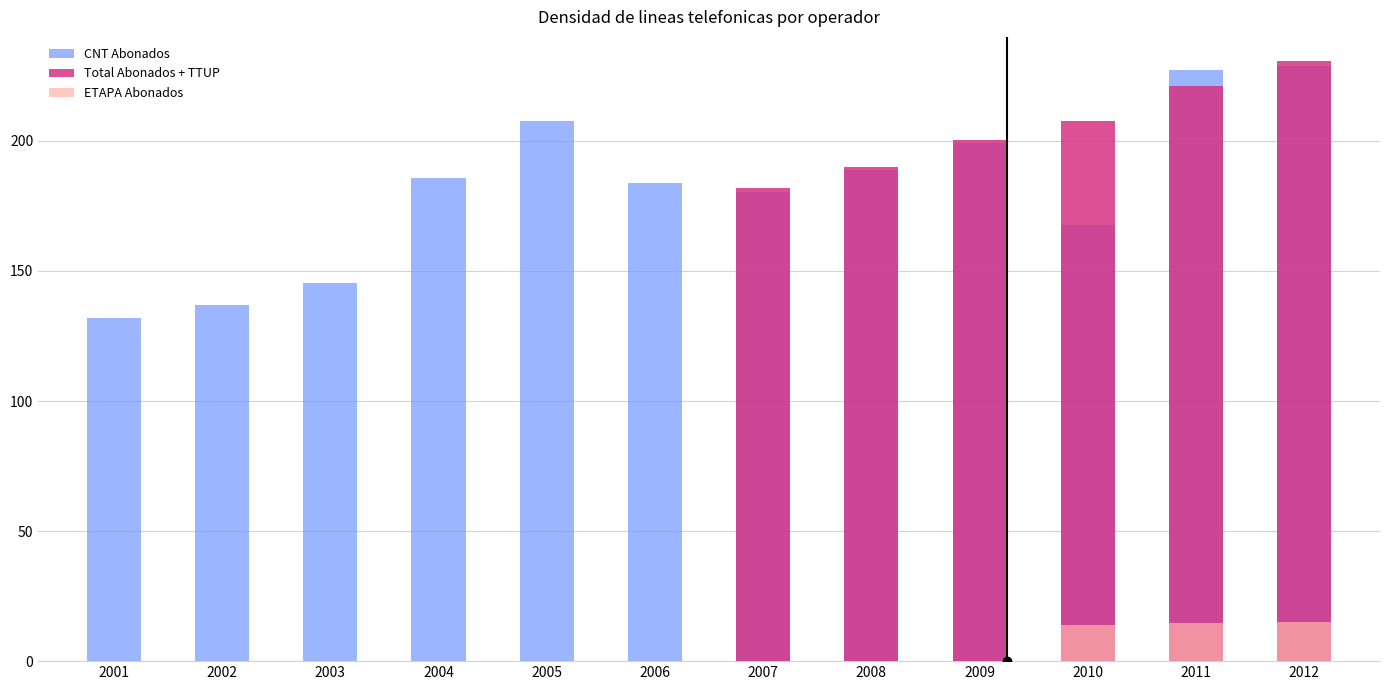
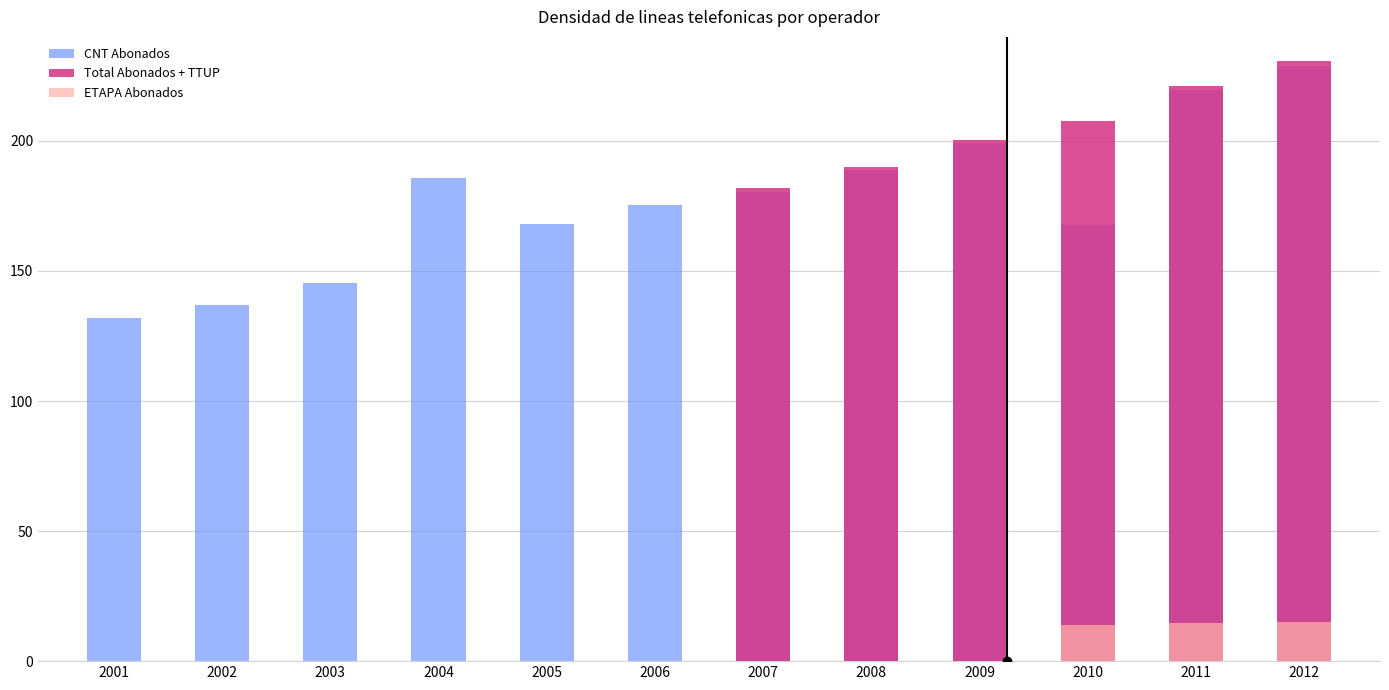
CNT Abonados, 2005: 207 -> 168
CNT Abonados, 2006: 184 -> 175
CNT Abonados, 2011: 227 -> 219
